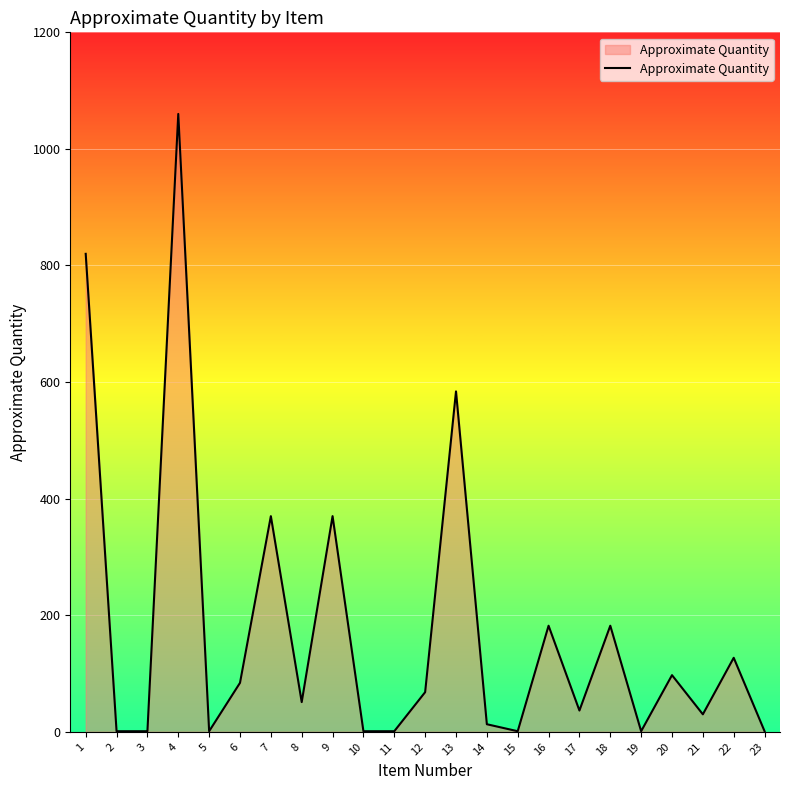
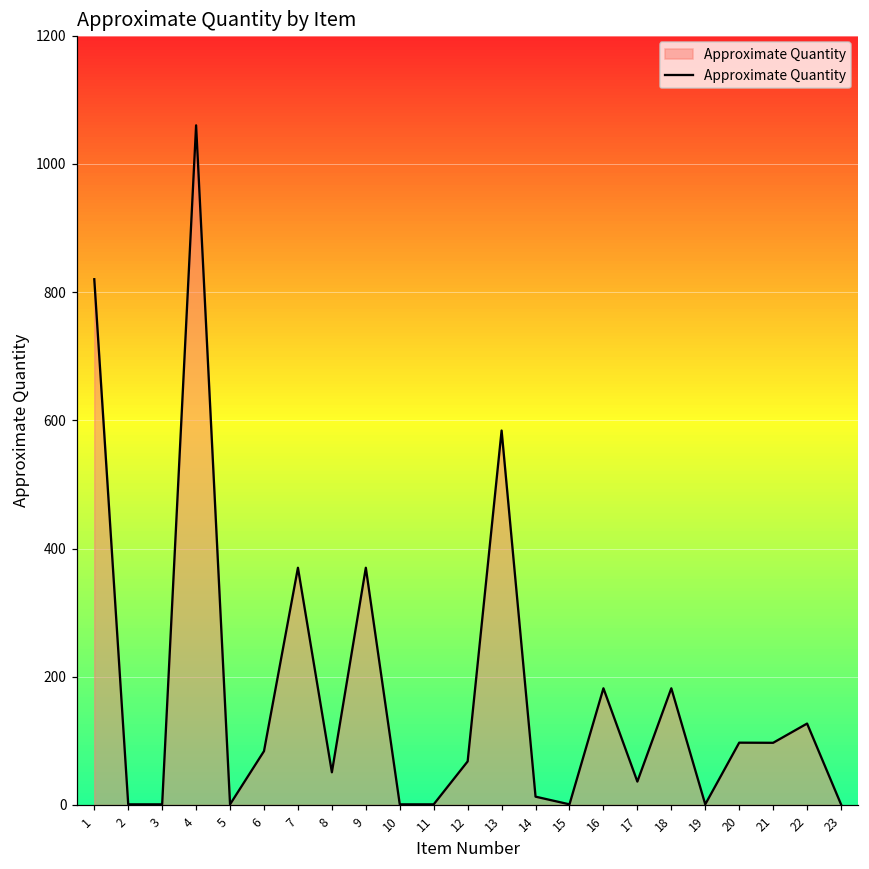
21: 30 -> 100
